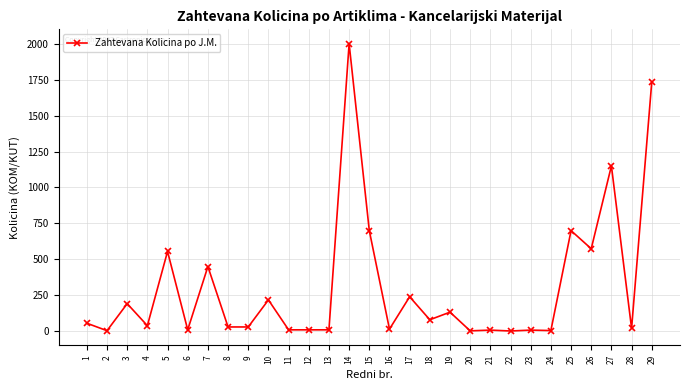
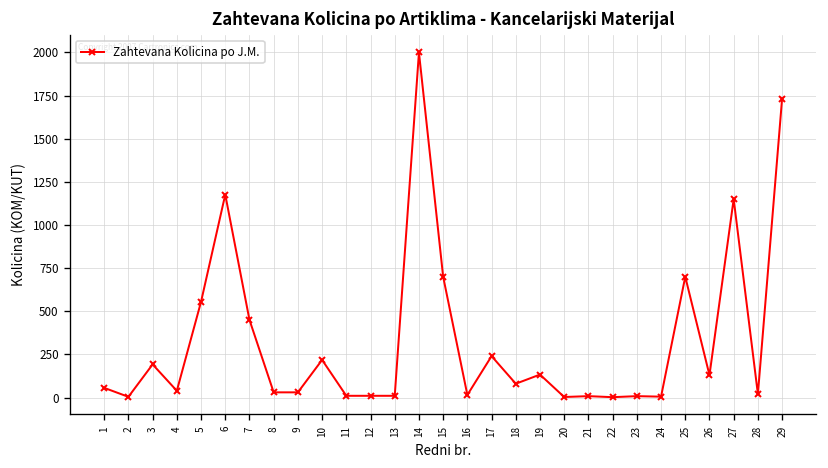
6: 10 -> 1180
26: 570 -> 130
